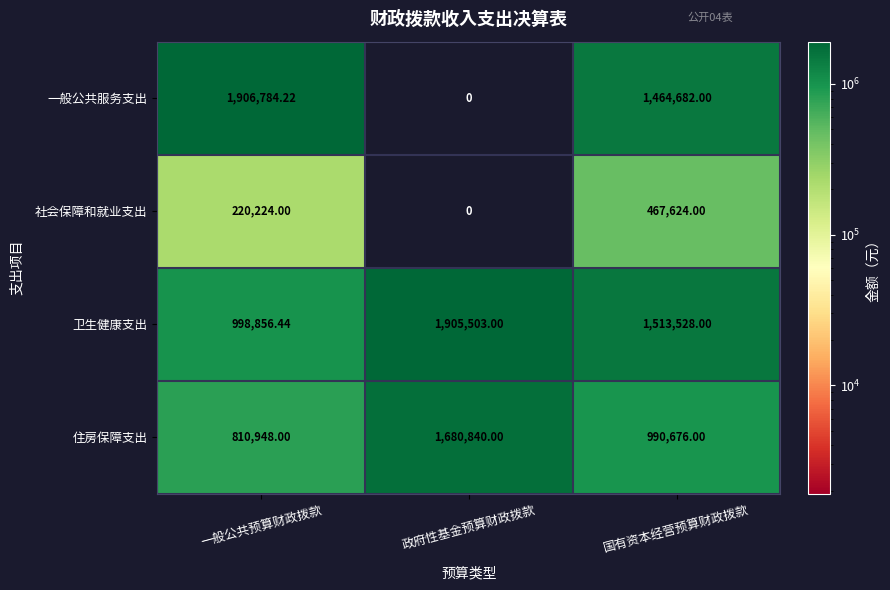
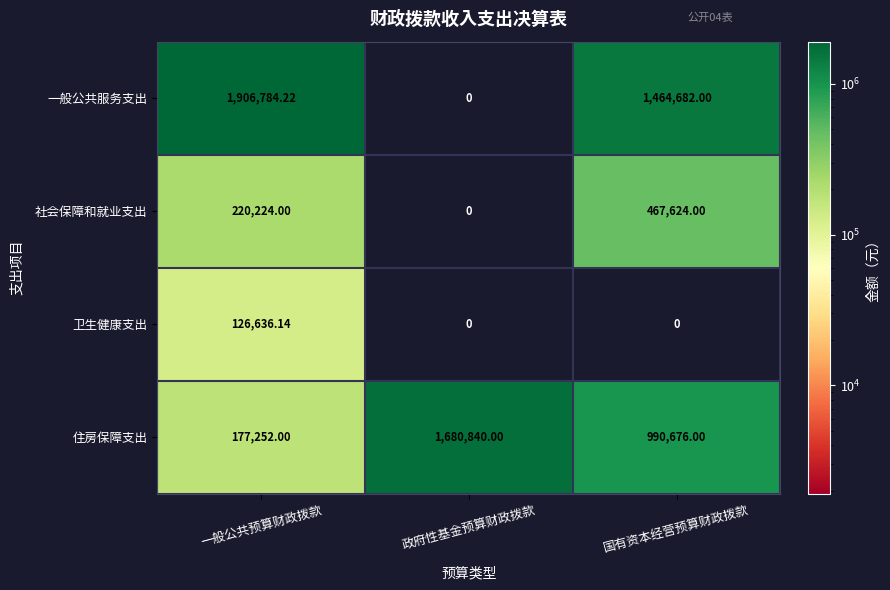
卫生健康支出, 一般公共预算财政拨款: 998,856.44 -> 126,636.14
卫生健康支出, 政府性基金预算财政拨款: 1,905,503.00 -> 0
卫生健康支出, 国有资本经营预算财政拨款: 1,513,528.00 -> 0
住房保障支出, 一般公共预算财政拨款: 810,948.00 -> 177,252.00
